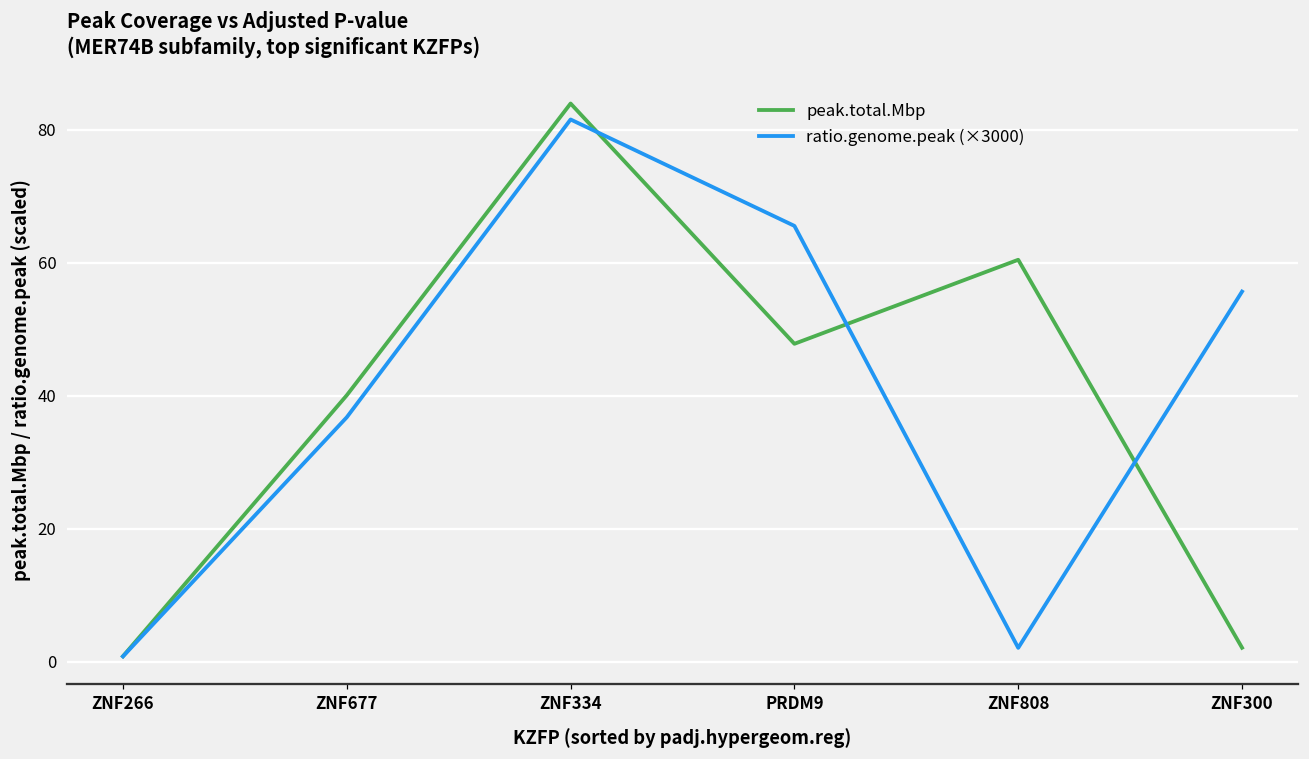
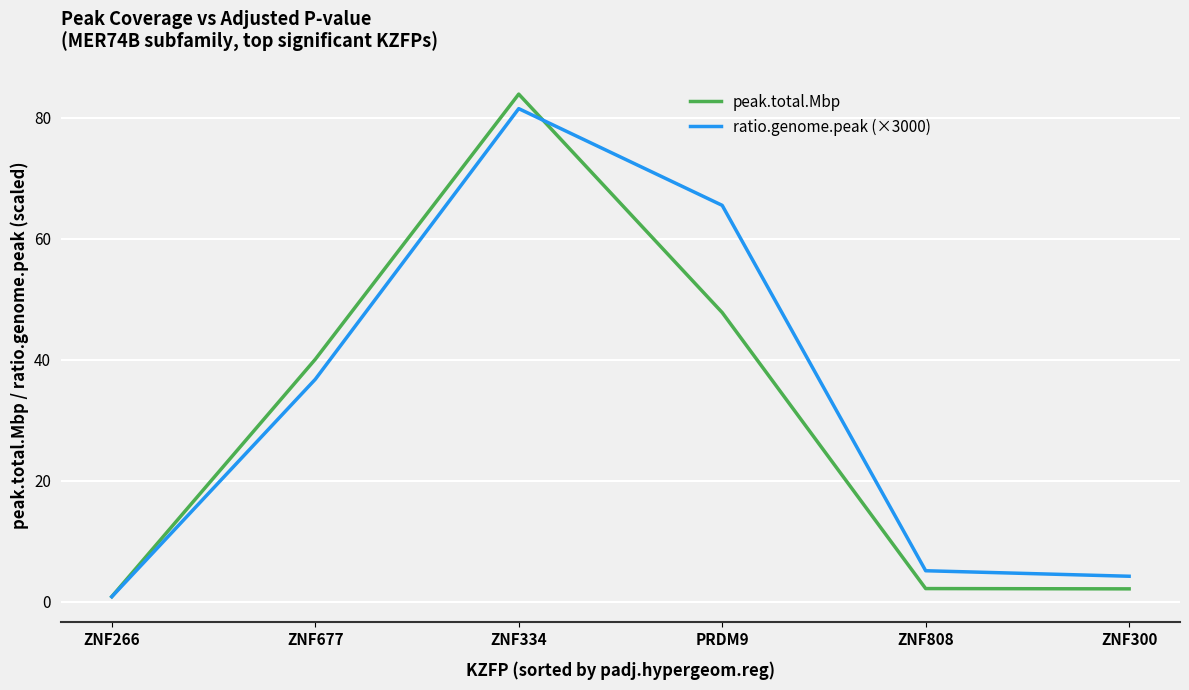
peak.total.Mbp, ZNF808: 60 -> 2
ratio.genome.peak (×3000), ZNF808: 2 -> 5
ratio.genome.peak (×3000), ZNF300: 56 -> 4
